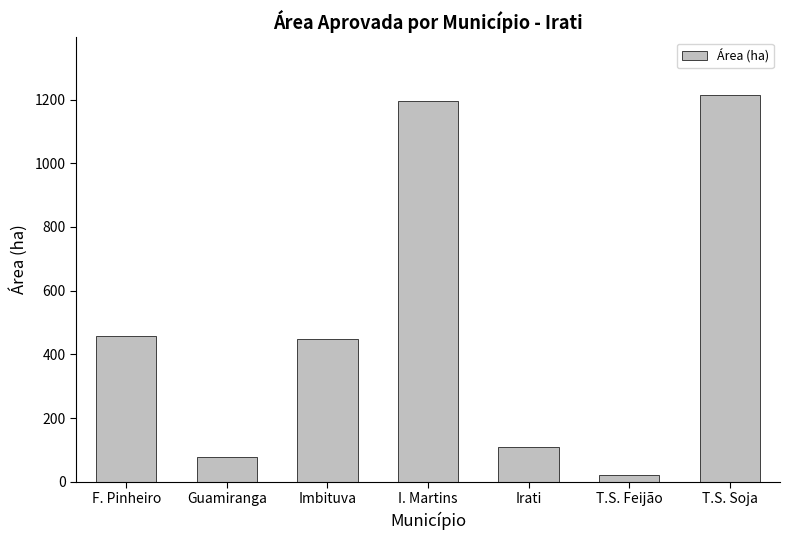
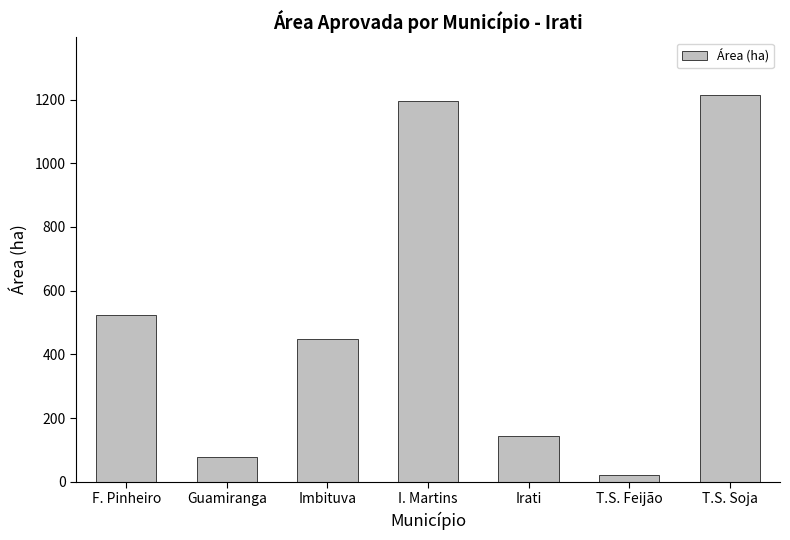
F. Pinheiro: 460 -> 520
Irati: 110 -> 150
